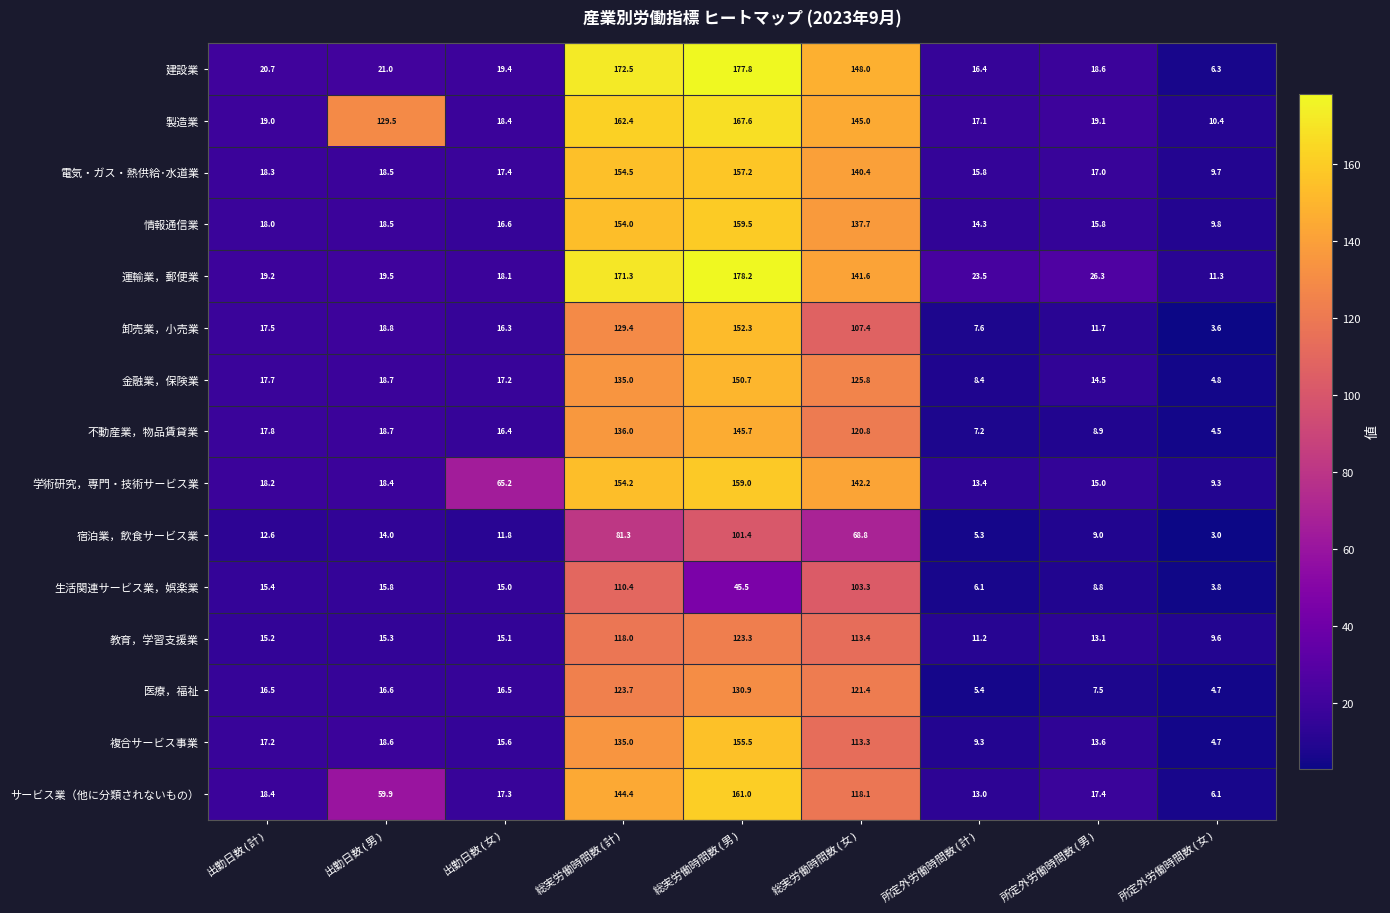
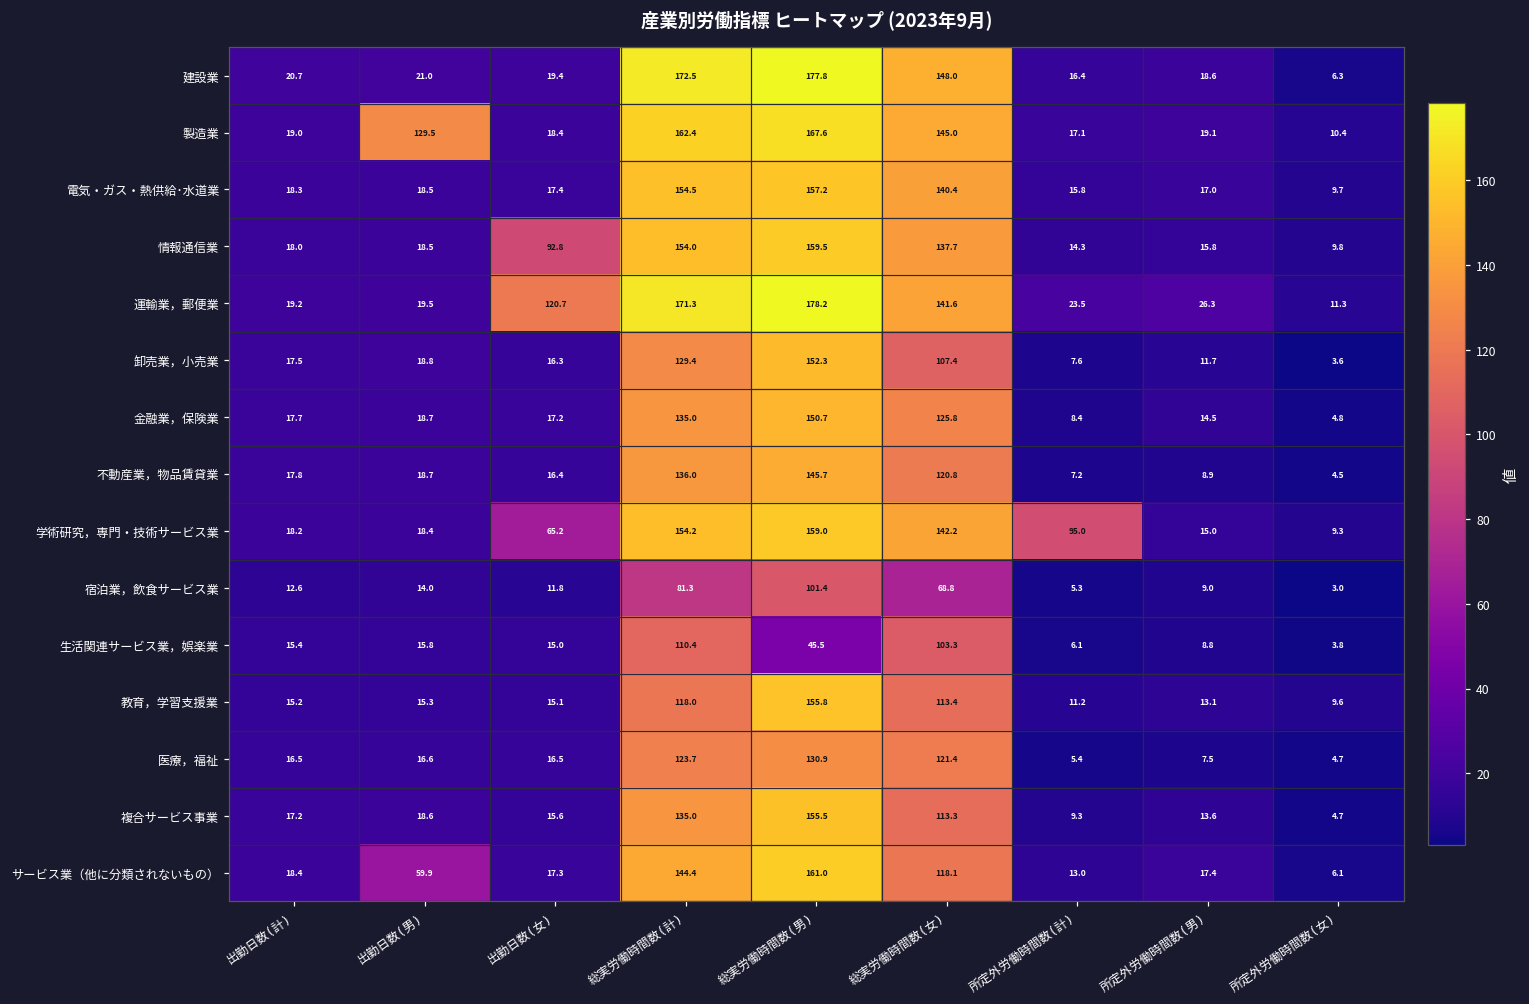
情報通信業, 出勤日数(女): 16.6 -> 92.8
運輸業，郵便業, 出勤日数(女): 18.1 -> 120.7
学術研究，専門・技術サービス業, 所定外労働時間数(計): 13.4 -> 95.0
教育，学習支援業, 総実労働時間数(男): 123.3 -> 155.8
